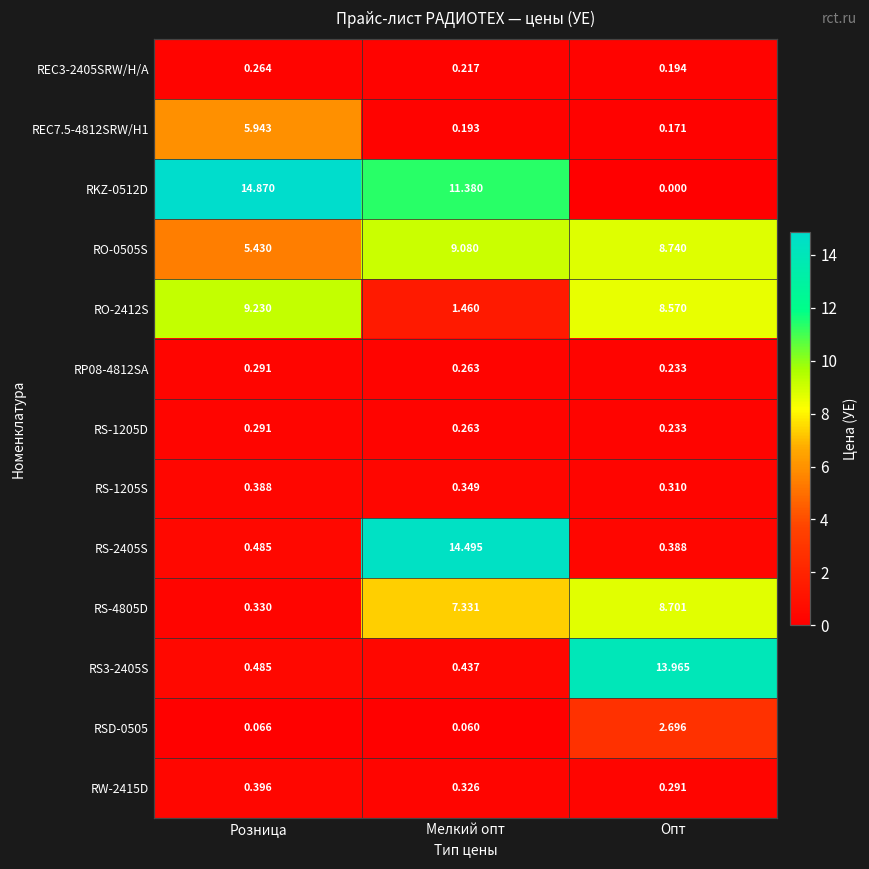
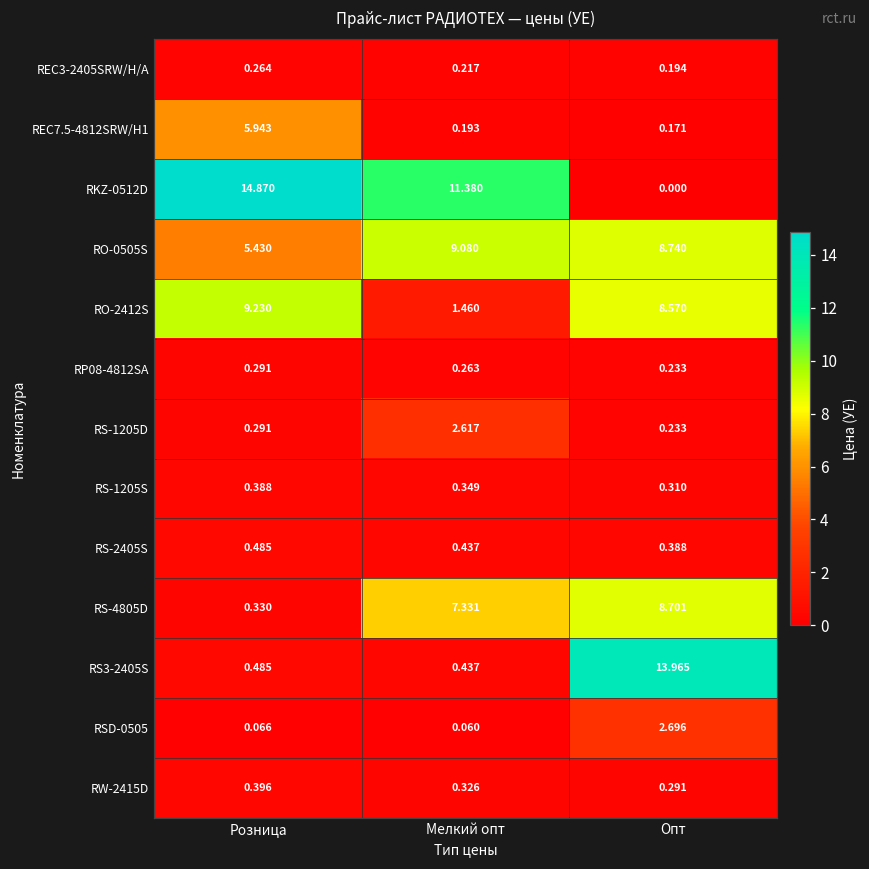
RS-1205D, Мелкий опт: 0.263 -> 2.617
RS-2405S, Мелкий опт: 14.495 -> 0.437
